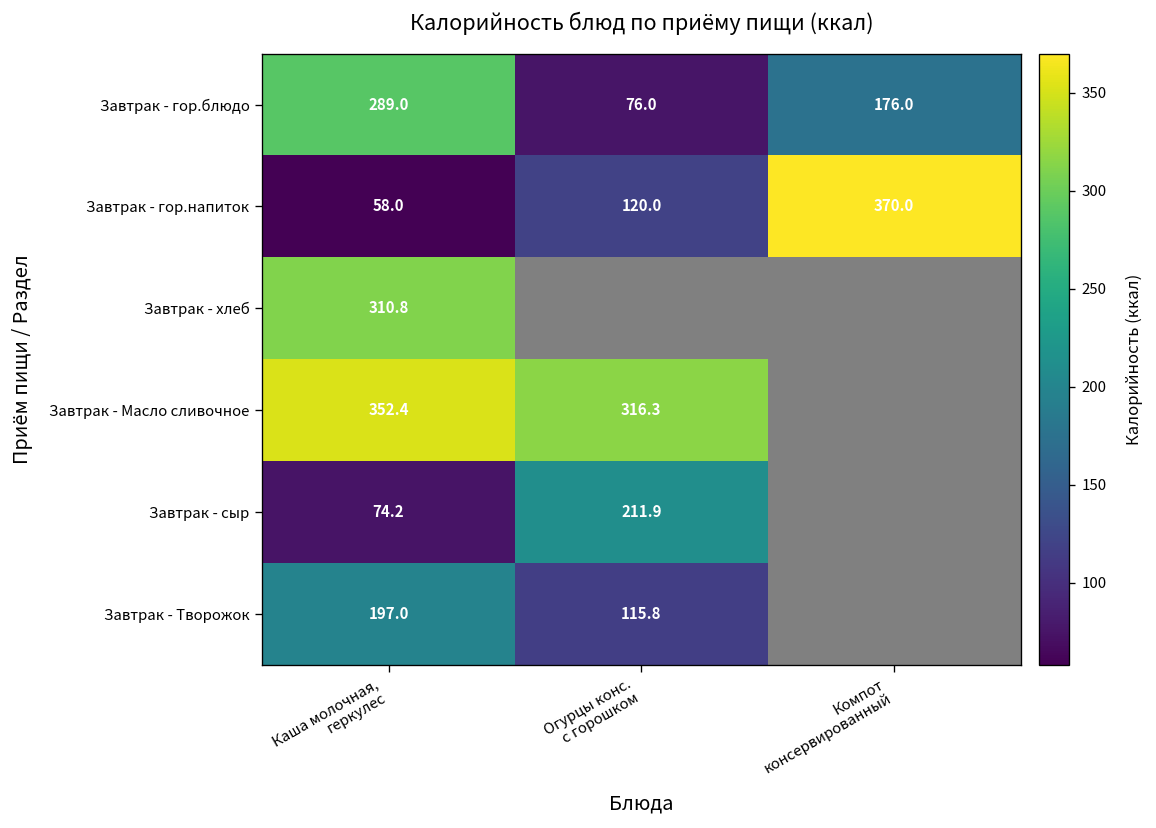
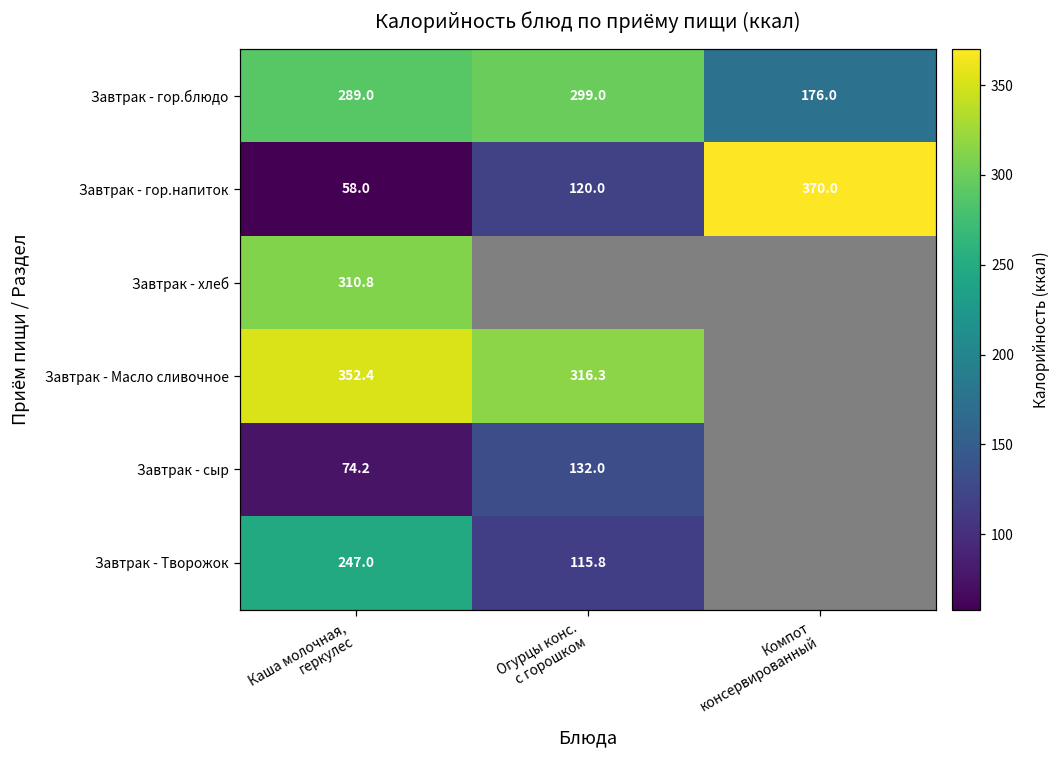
Завтрак - гор.блюдо, Огурцы конс. с горошком: 76.0 -> 299.0
Завтрак - сыр, Огурцы конс. с горошком: 211.9 -> 132.0
Завтрак - Творожок, Каша молочная, геркулес: 197.0 -> 247.0
